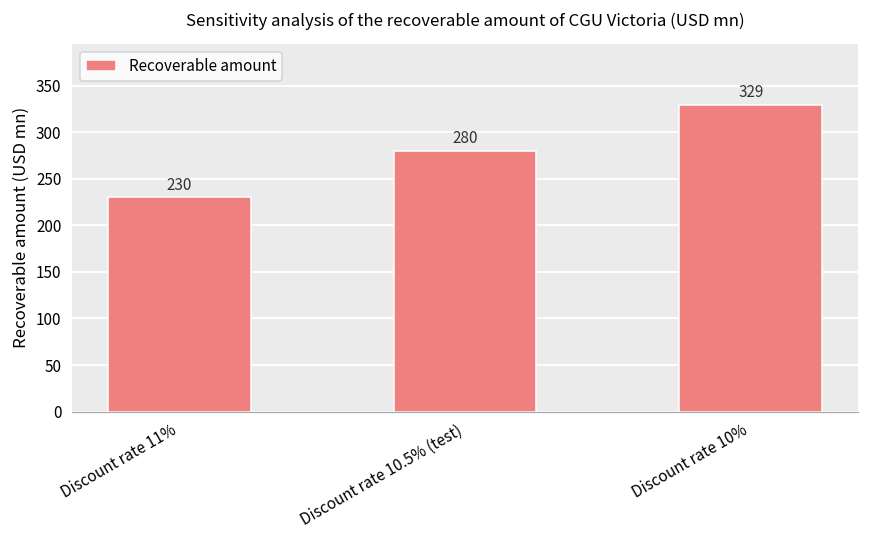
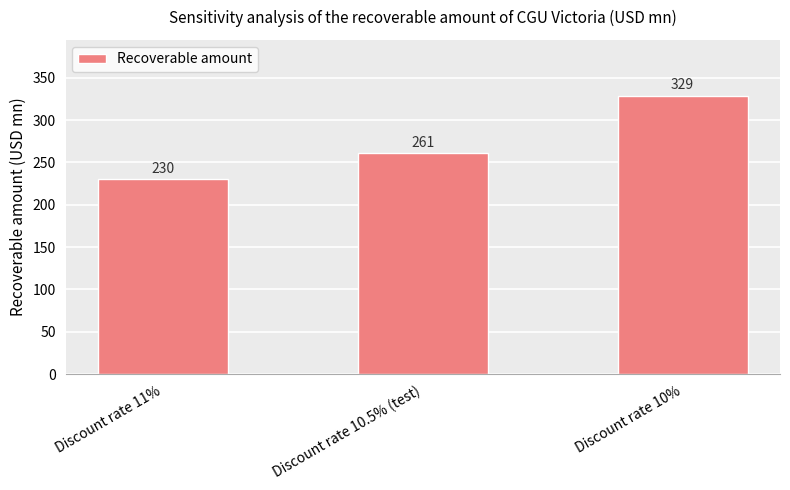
Discount rate 10.5% (test): 280 -> 261
